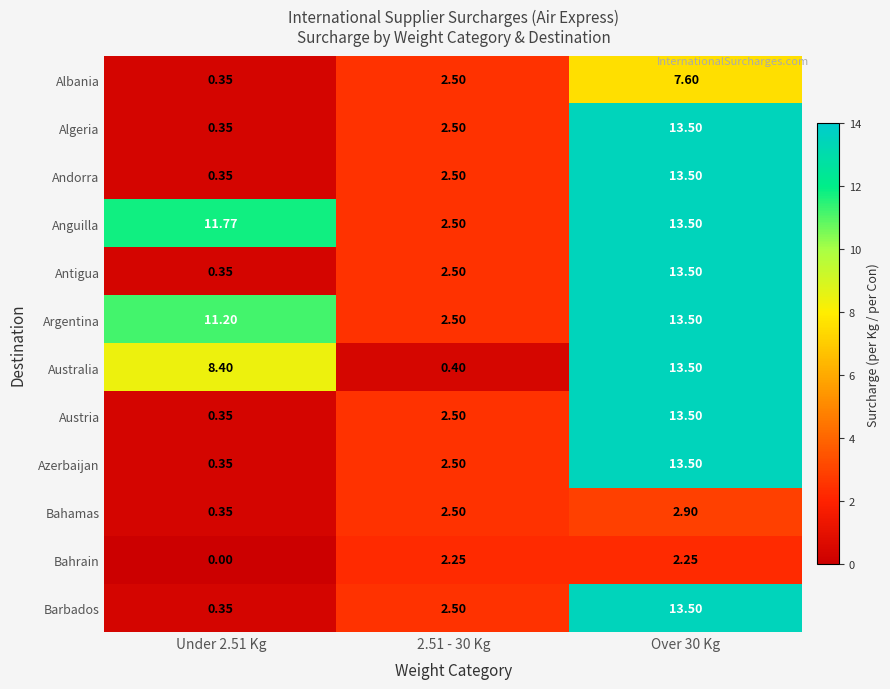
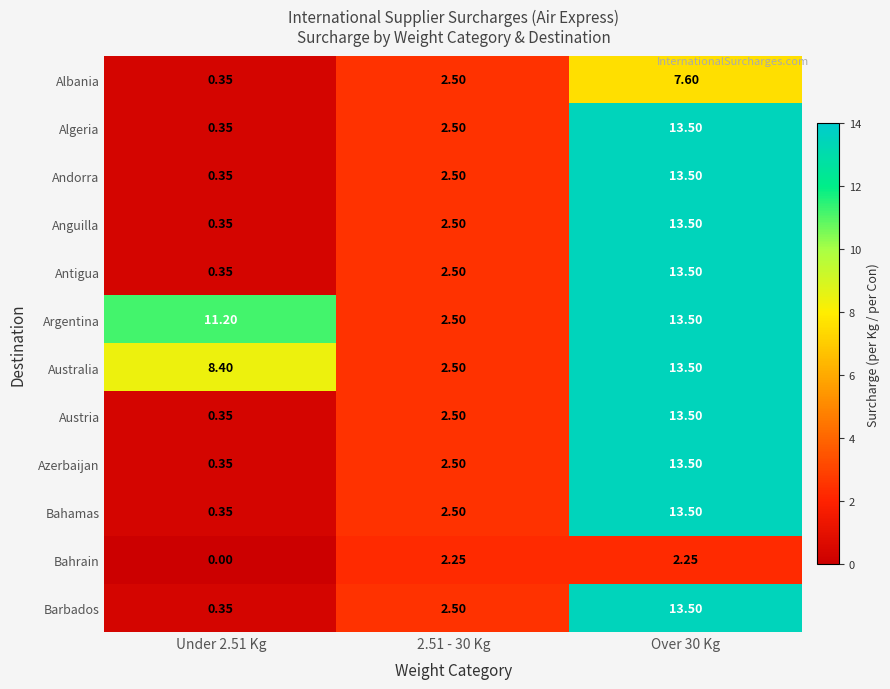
Anguilla, Under 2.51 Kg: 11.77 -> 0.35
Australia, 2.51 - 30 Kg: 0.40 -> 2.50
Bahamas, Over 30 Kg: 2.90 -> 13.50
